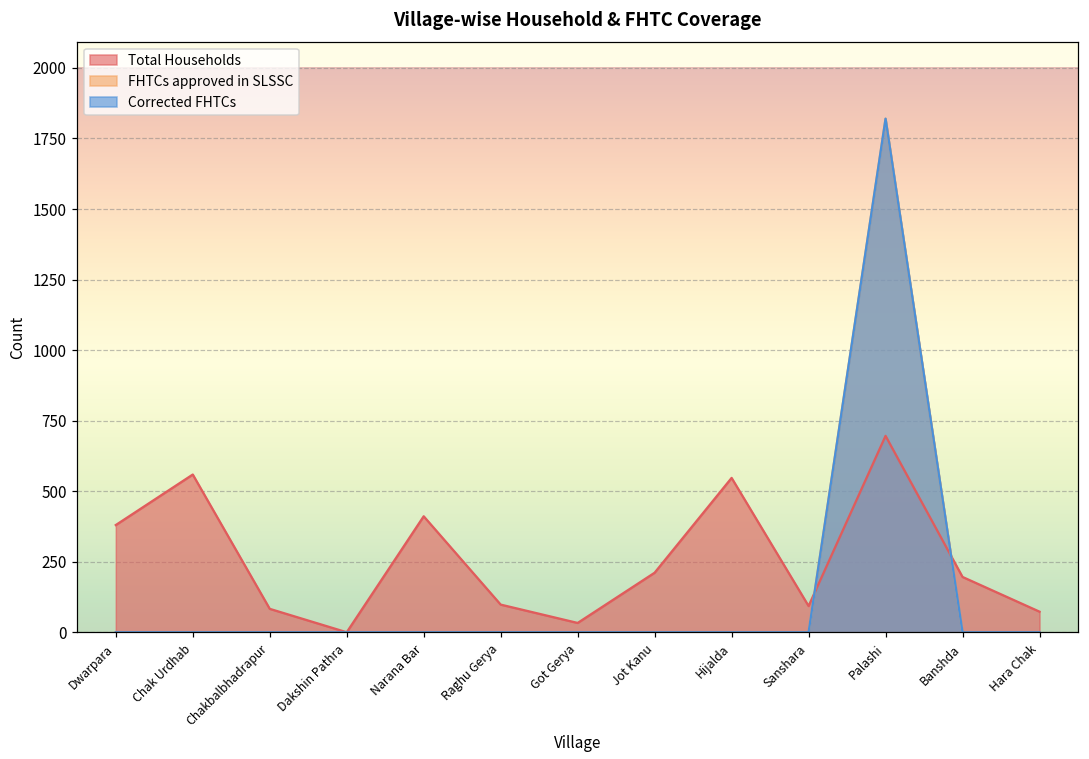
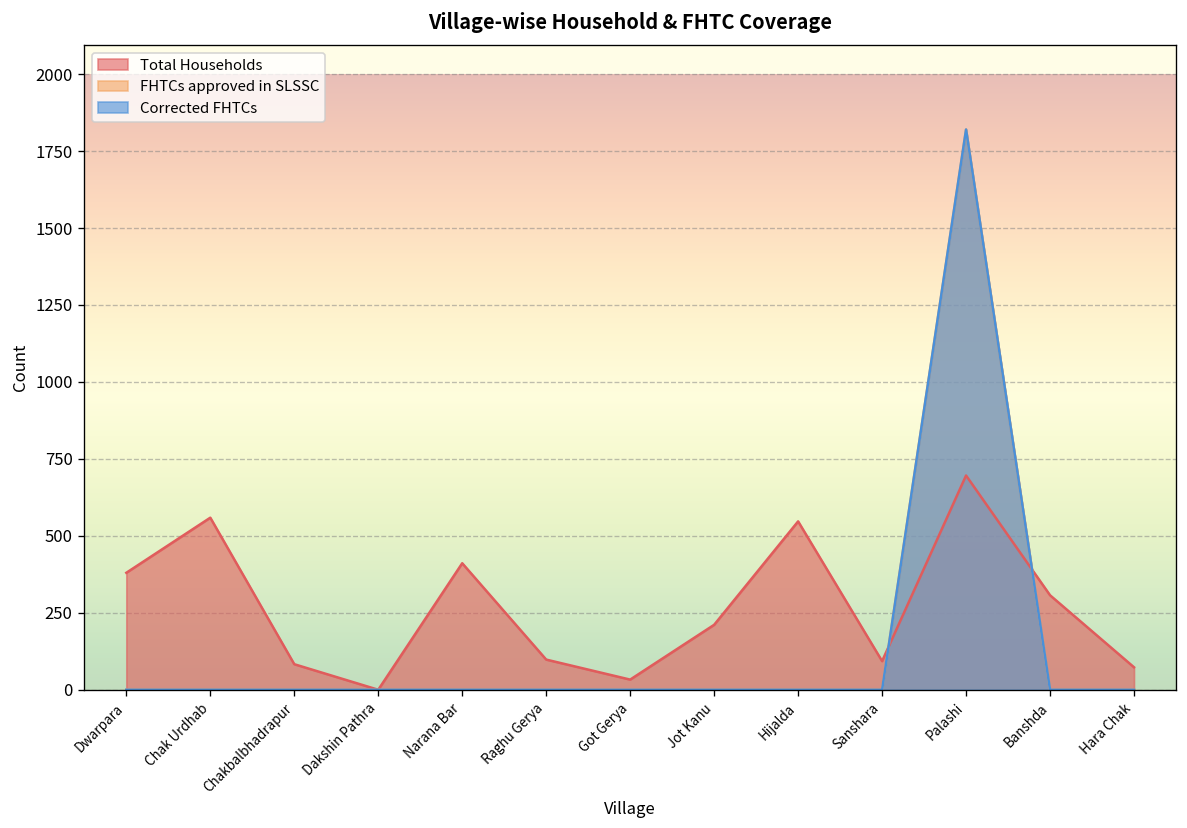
Total Households, Banshda: 200 -> 310
